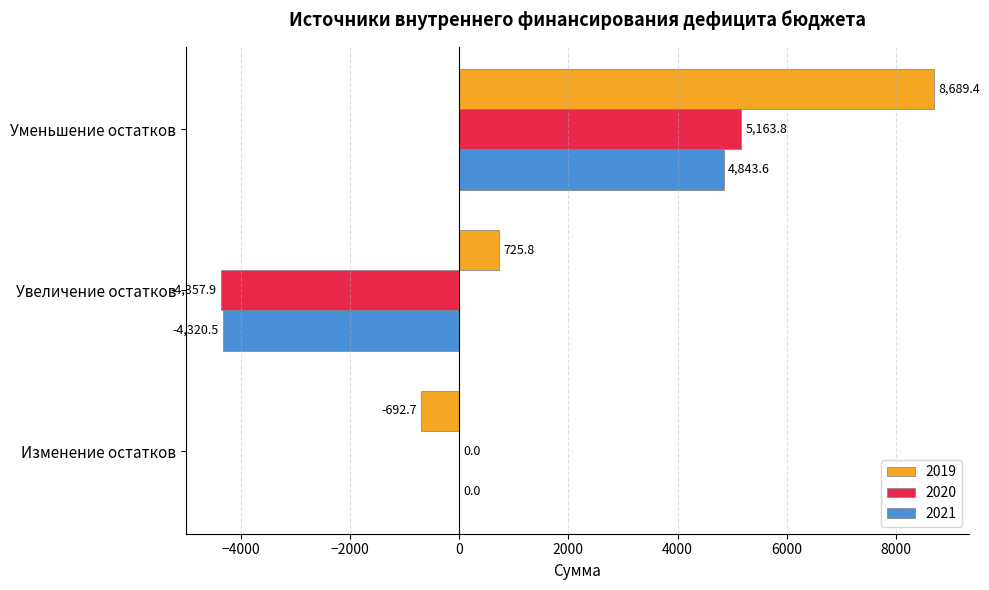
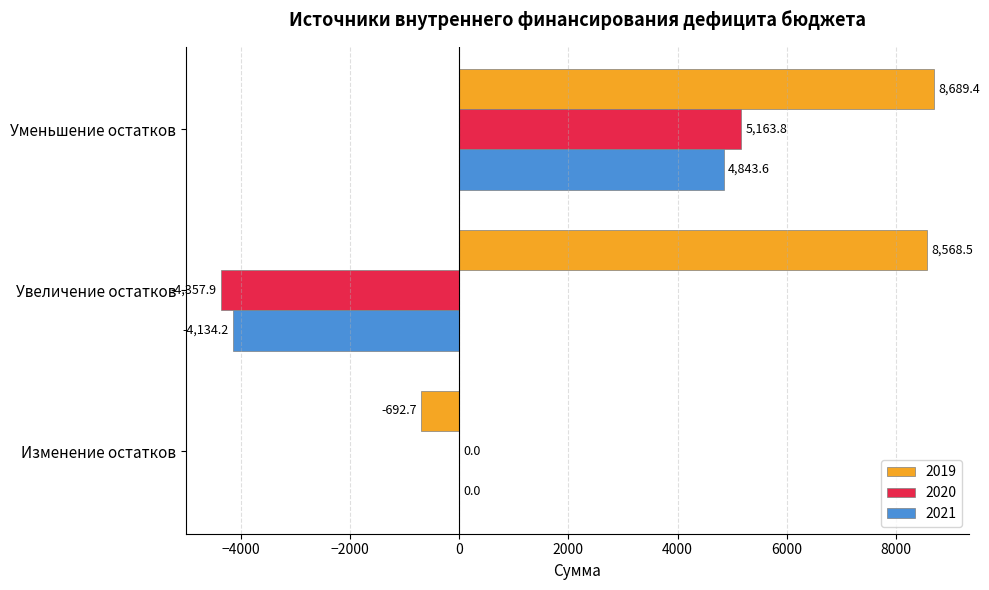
2019, Увеличение остатков: 725.8 -> 8,568.5
2021, Увеличение остатков: -4,320.5 -> -4,134.2
